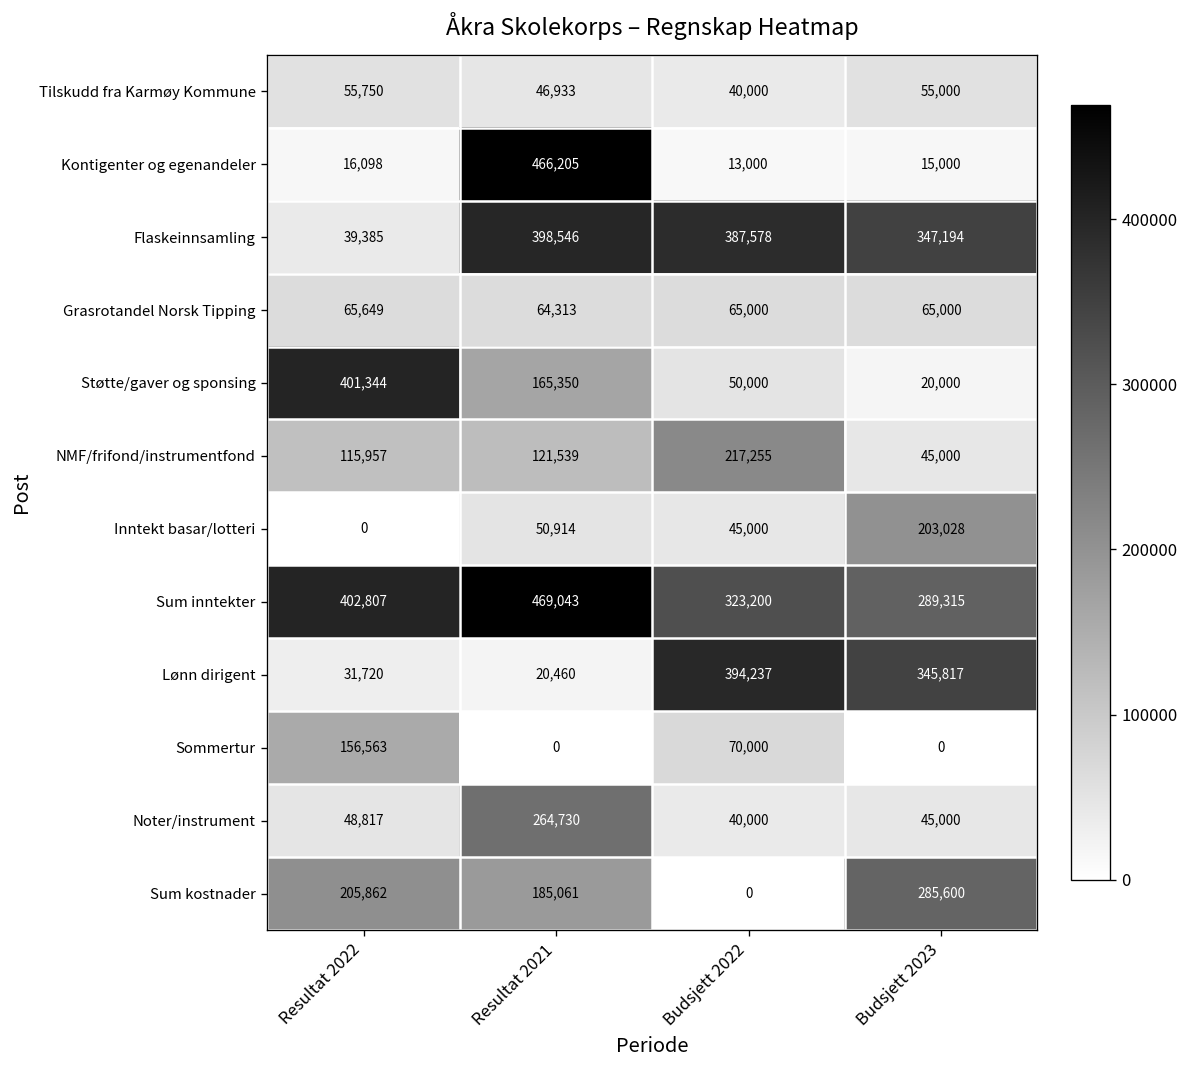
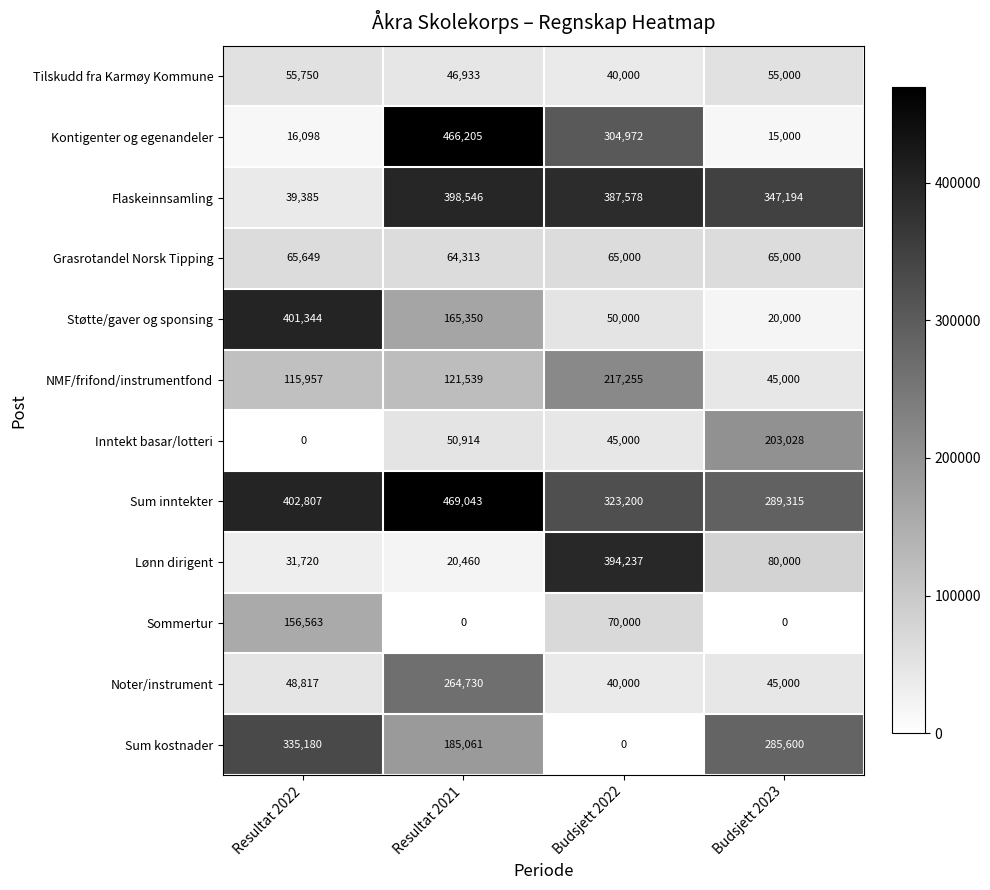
Kontigenter og egenandeler, Budsjett 2022: 13,000 -> 304,972
Lønn dirigent, Budsjett 2023: 345,817 -> 80,000
Sum kostnader, Resultat 2022: 205,862 -> 335,180
